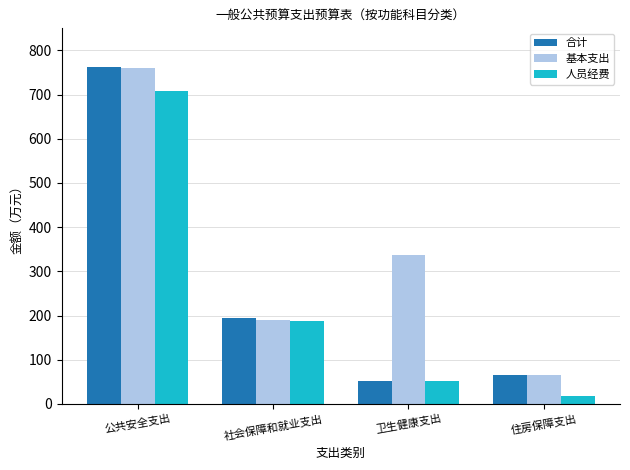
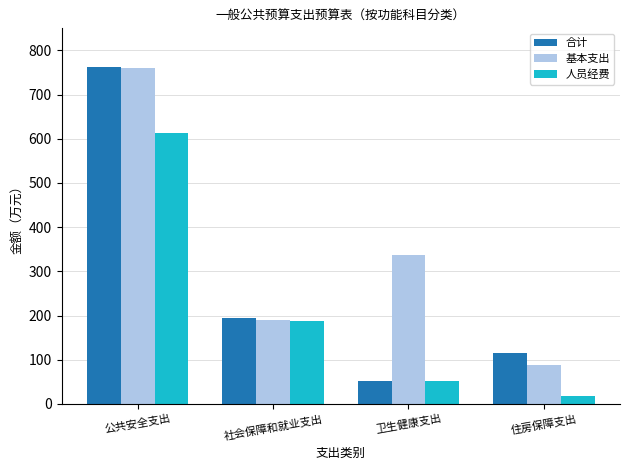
人员经费, 公共安全支出: 710 -> 610
合计, 住房保障支出: 70 -> 110
基本支出, 住房保障支出: 70 -> 90
